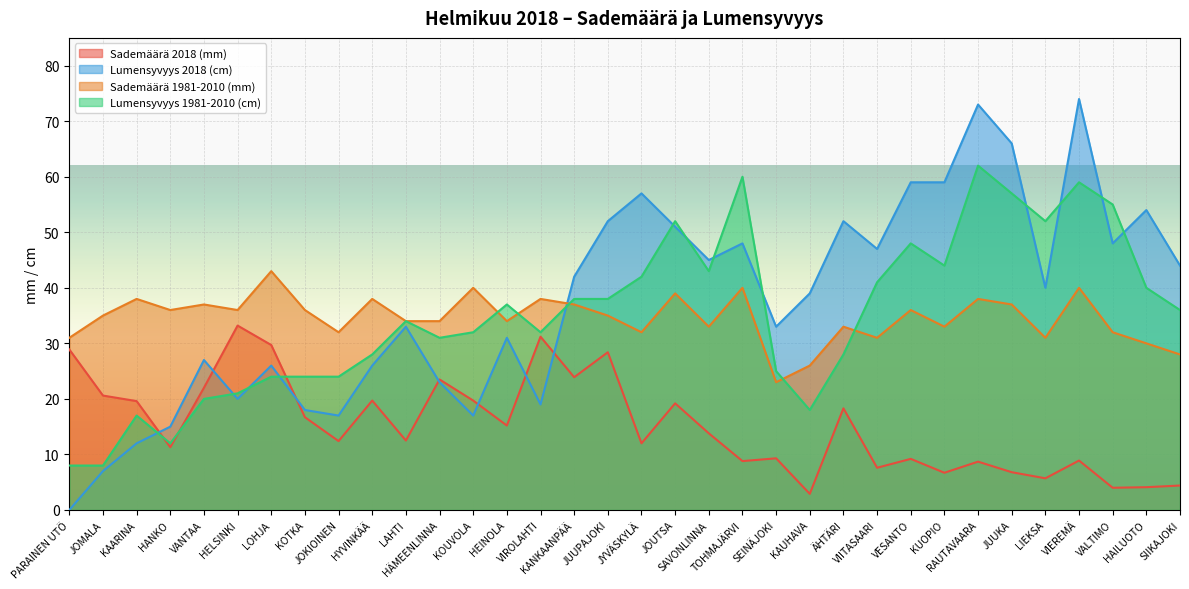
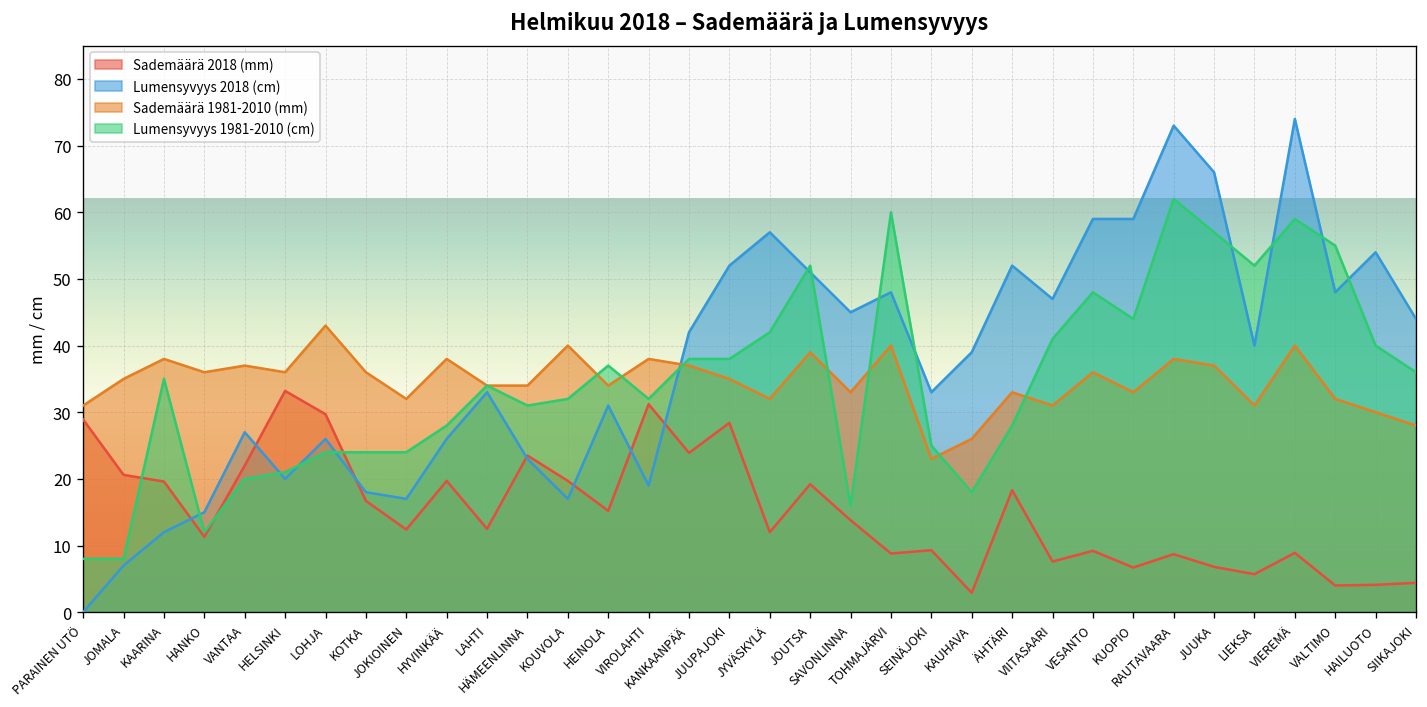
Lumensyvyys 1981-2010 (cm), KAARINA: 17 -> 35
Lumensyvyys 1981-2010 (cm), SAVONLINNA: 43 -> 16
